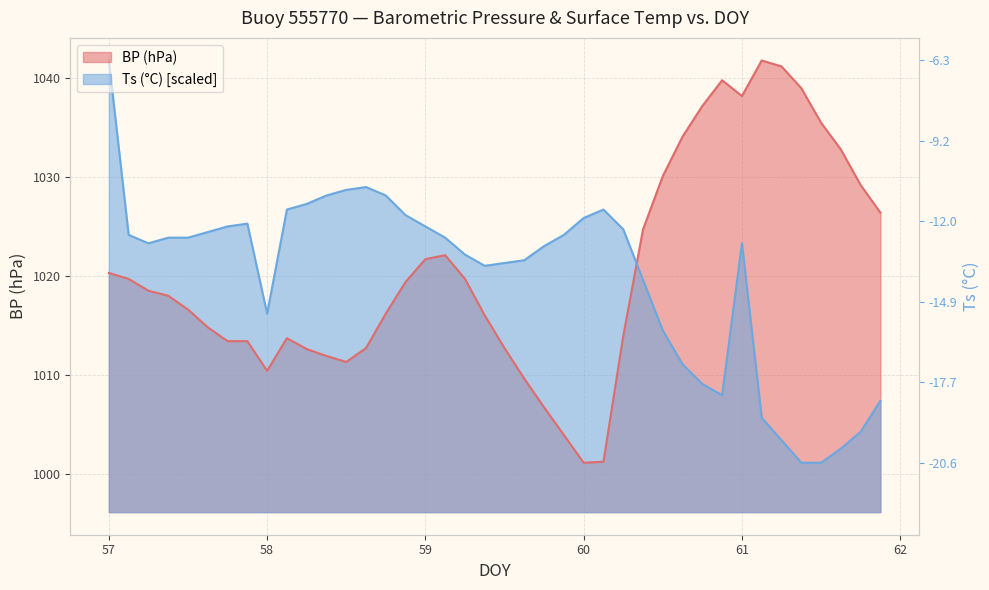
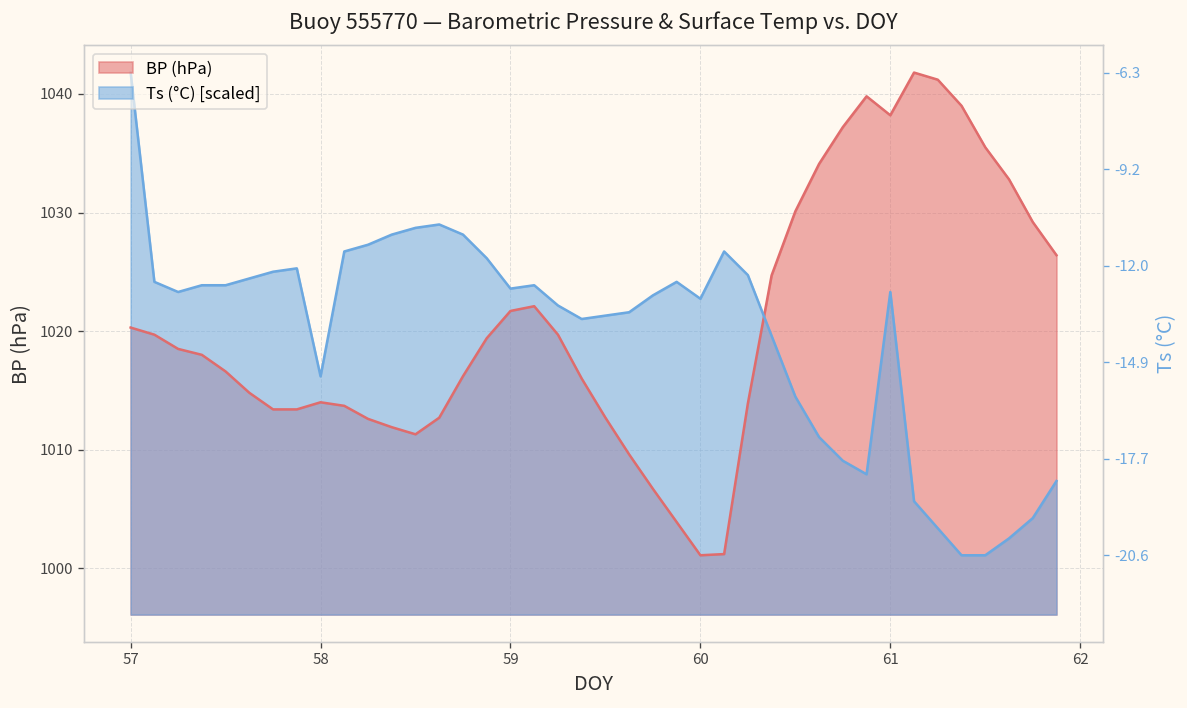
BP (hPa), 58: 1010 -> 1014
Ts (°C) [scaled], 59: 1025 -> 1024
Ts (°C) [scaled], 60: 1026 -> 1023
